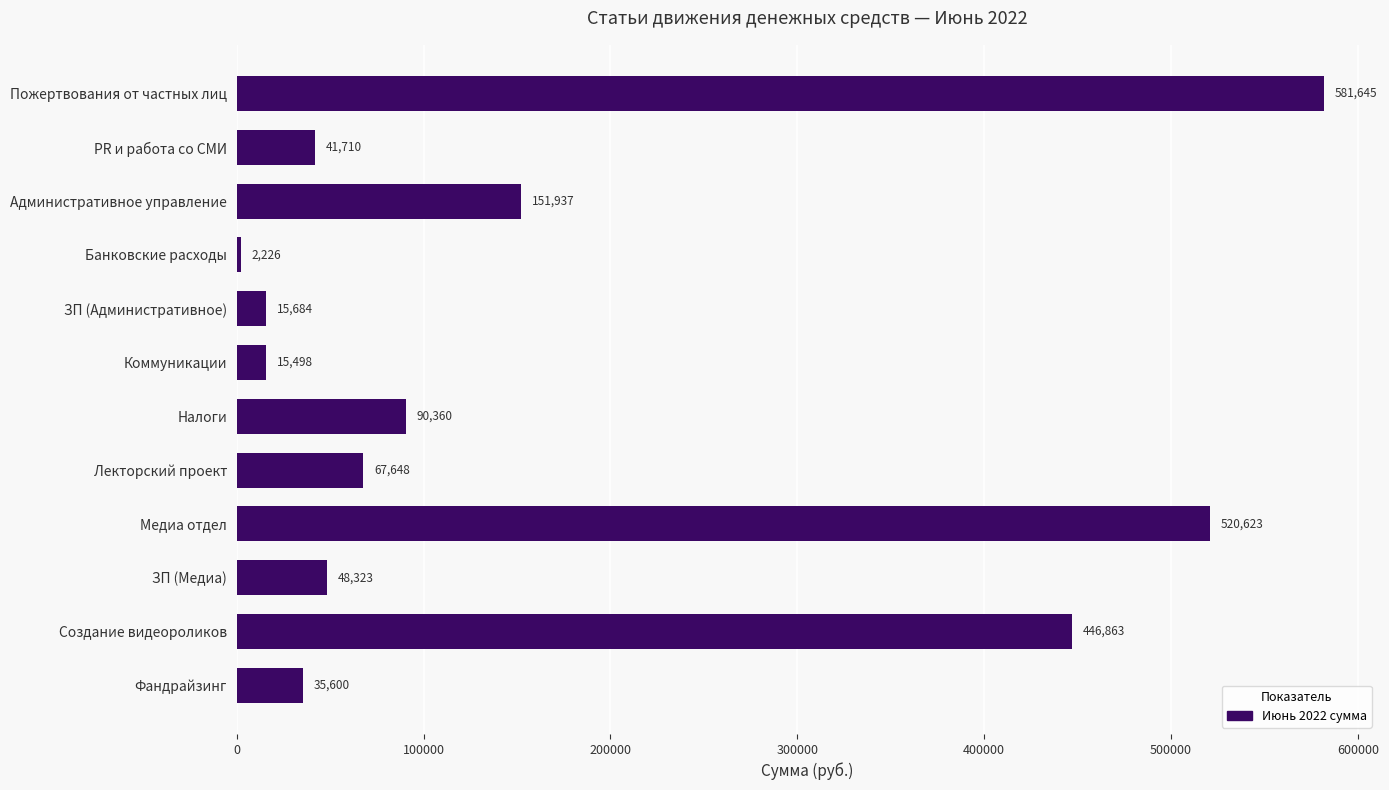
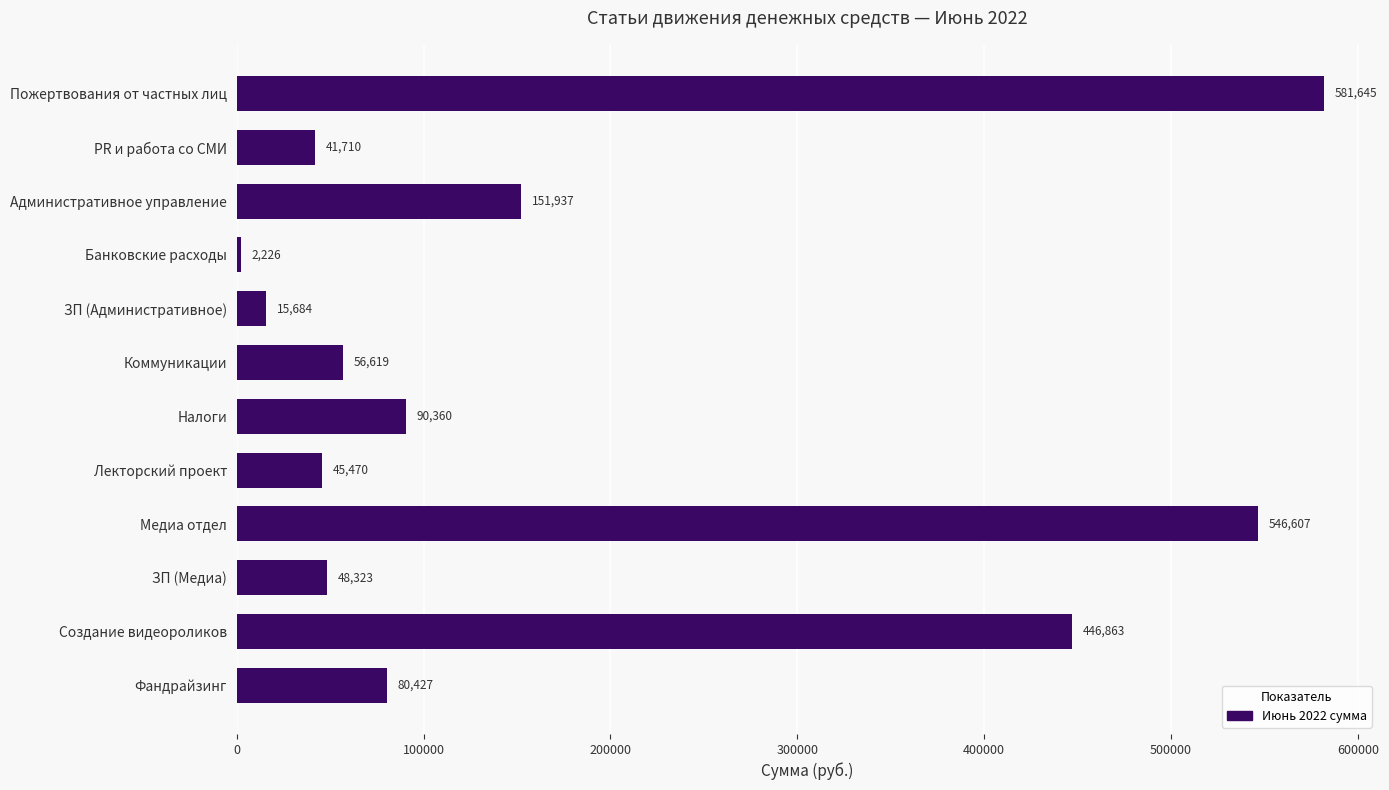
Коммуникации: 15,498 -> 56,619
Лекторский проект: 67,648 -> 45,470
Медиа отдел: 520,623 -> 546,607
Фандрайзинг: 35,600 -> 80,427
